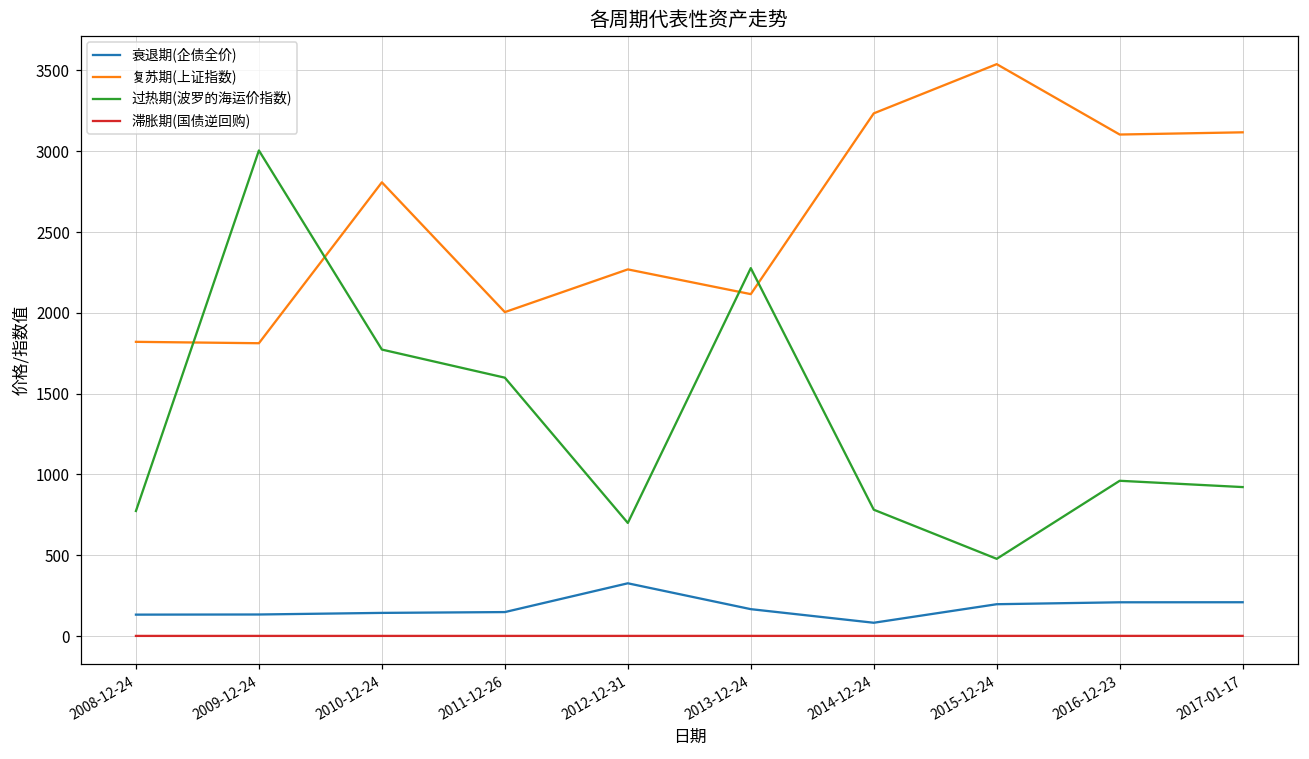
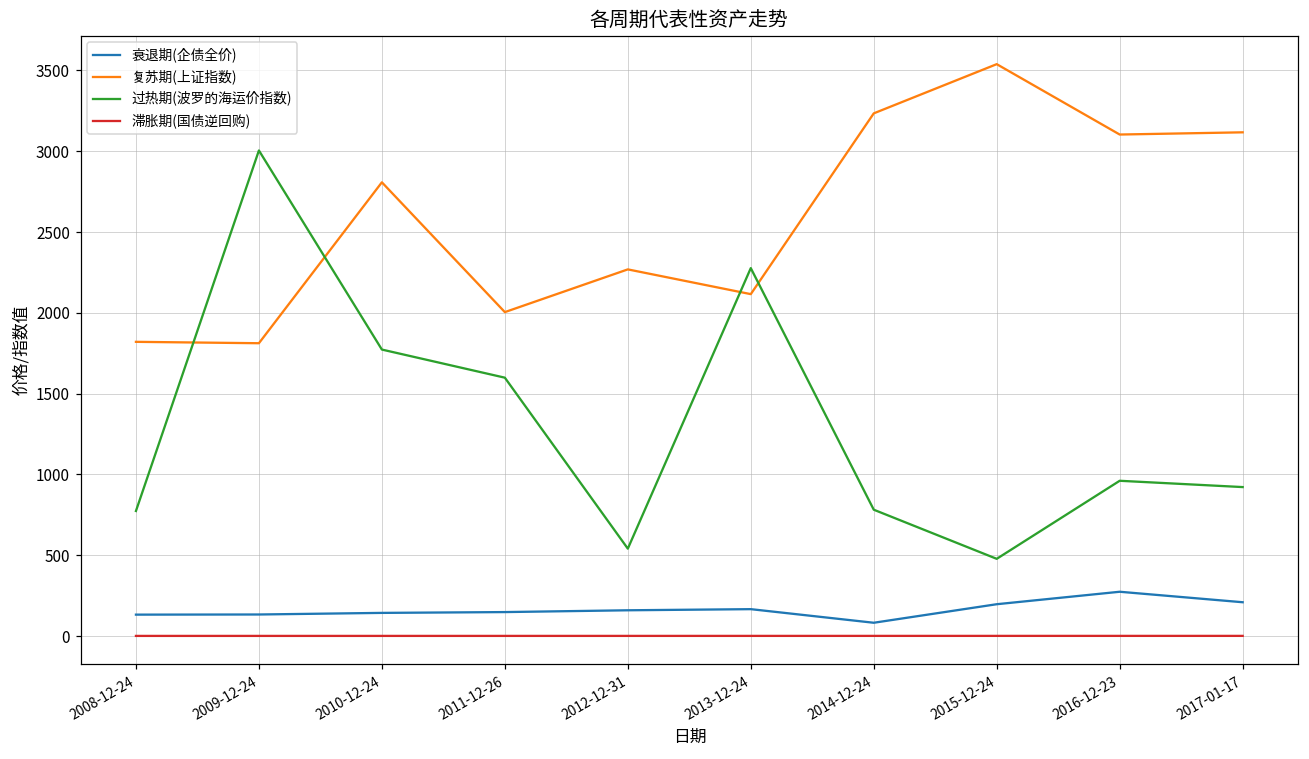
衰退期(企债全价), 2012-12-31: 330 -> 160
过热期(波罗的海运价指数), 2012-12-31: 700 -> 540
衰退期(企债全价), 2016-12-23: 210 -> 270
